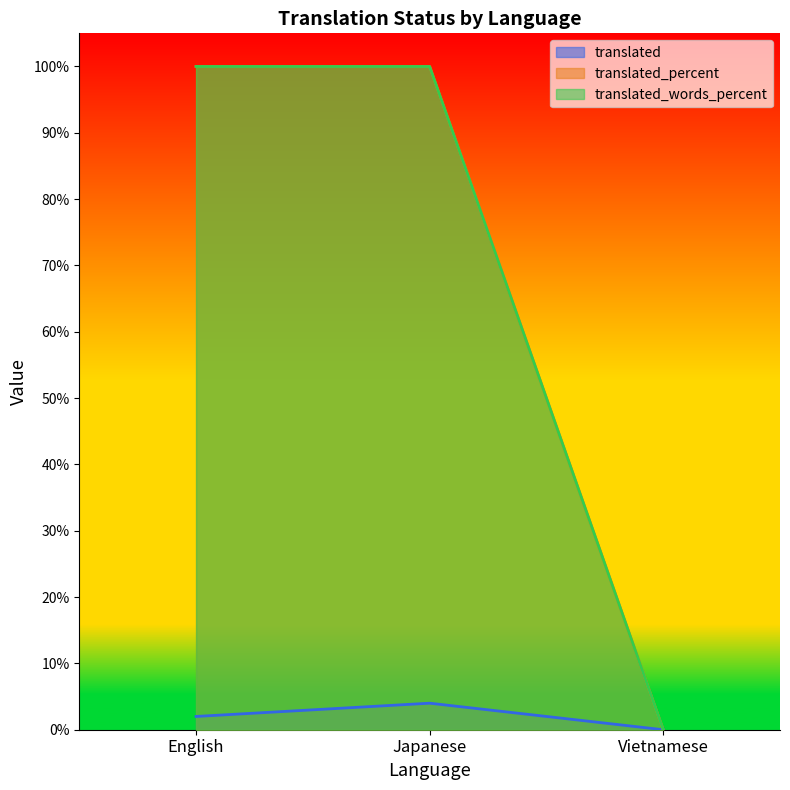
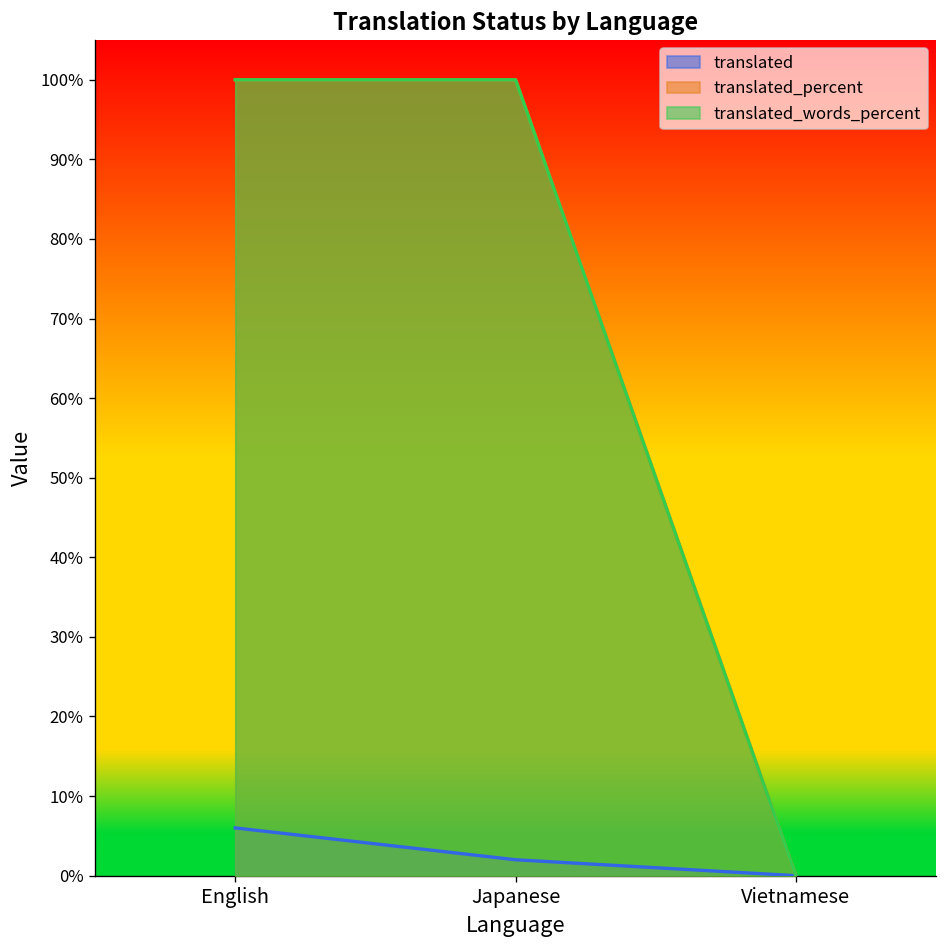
translated, English: 2% -> 6%
translated, Japanese: 4% -> 2%
